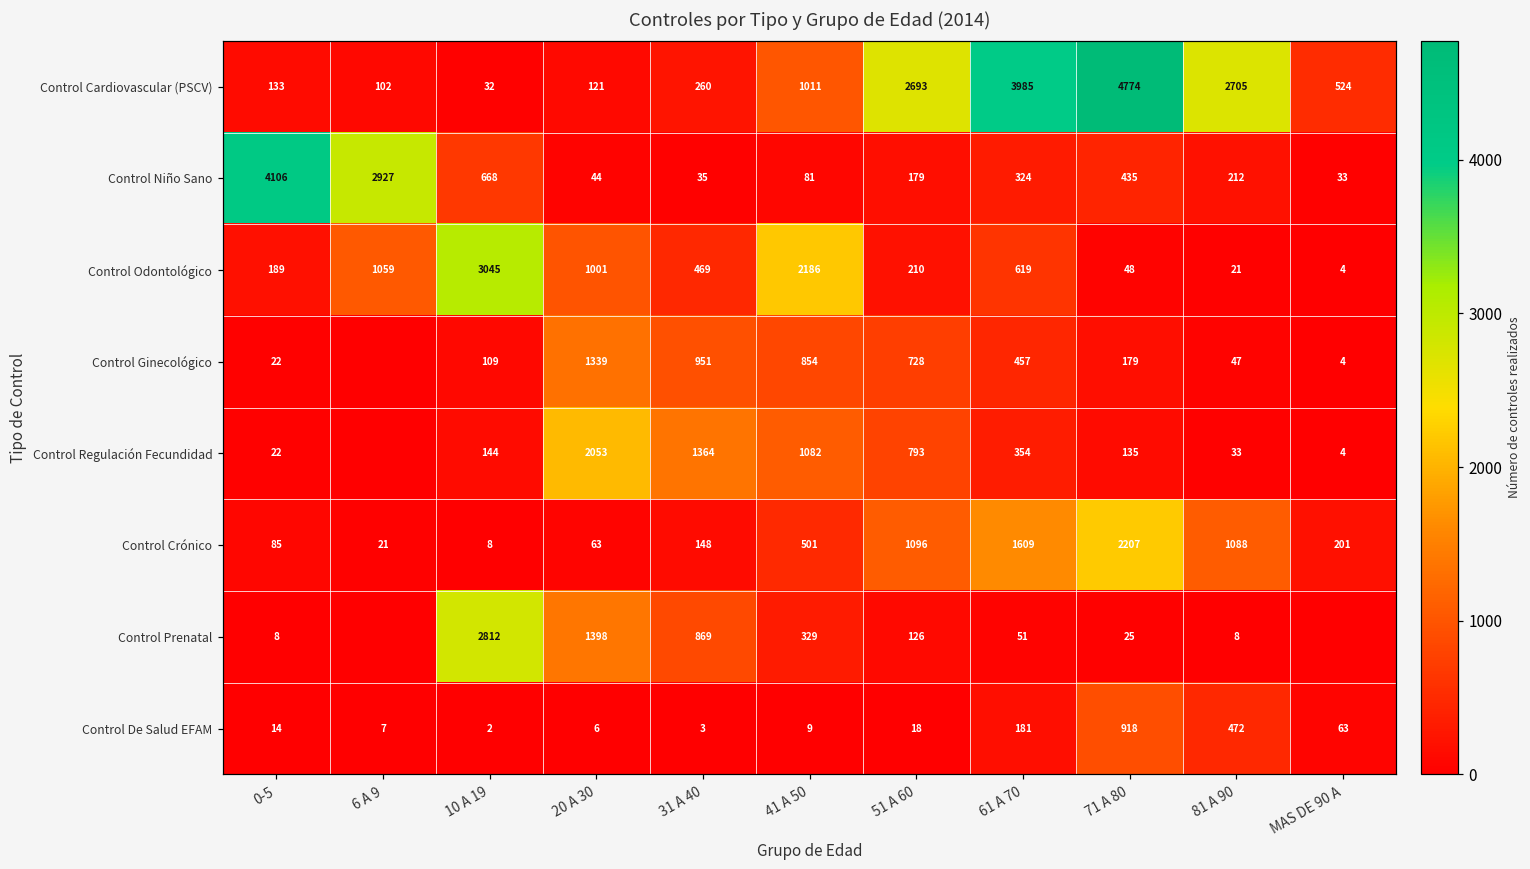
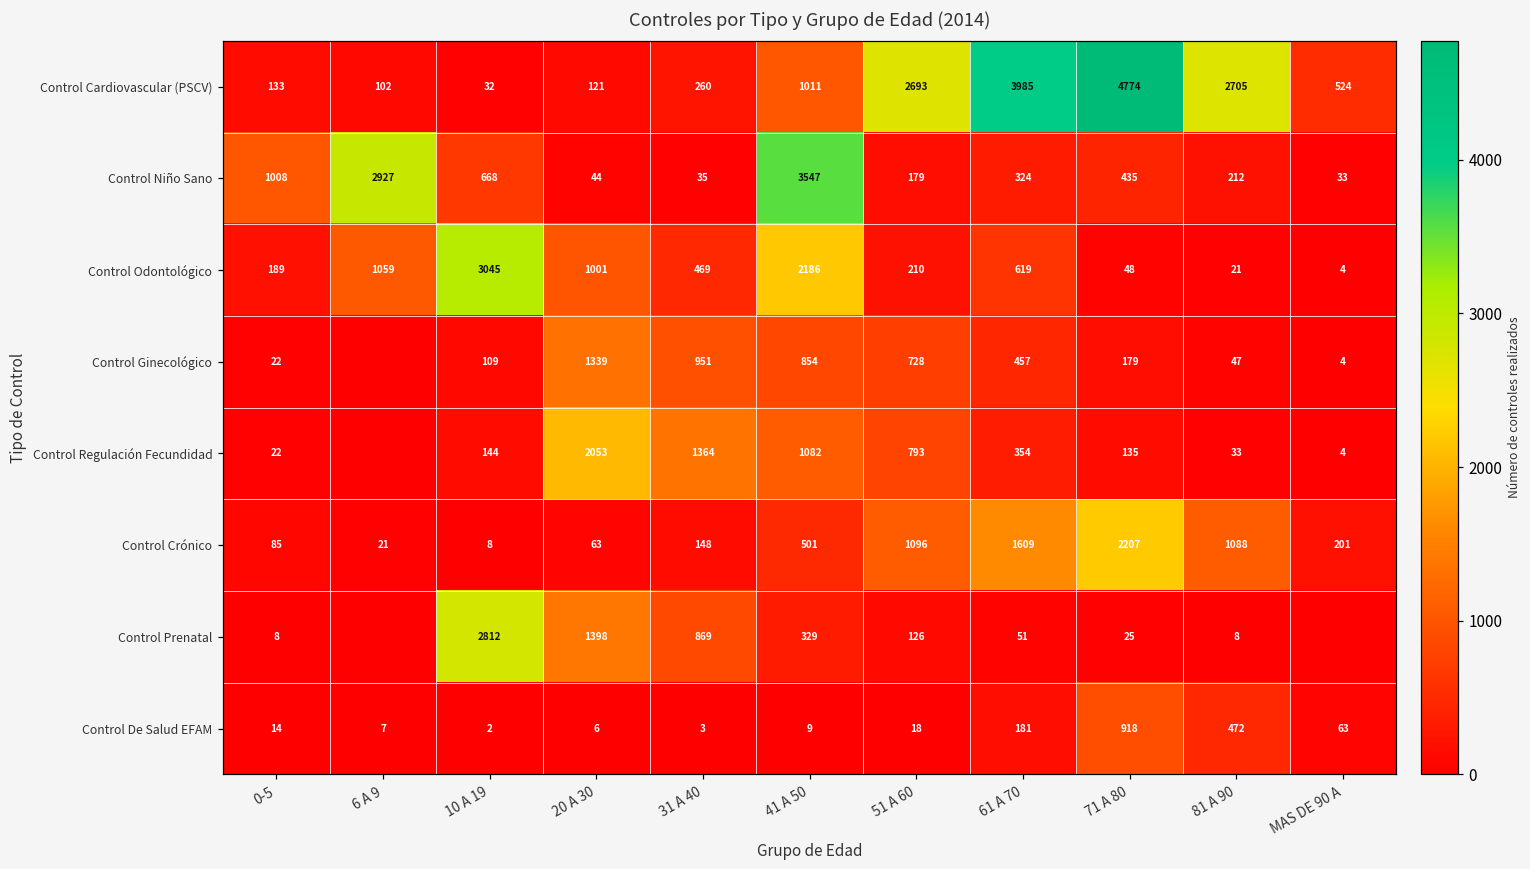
Control Niño Sano, 0-5: 4106 -> 1008
Control Niño Sano, 41 A 50: 81 -> 3547
